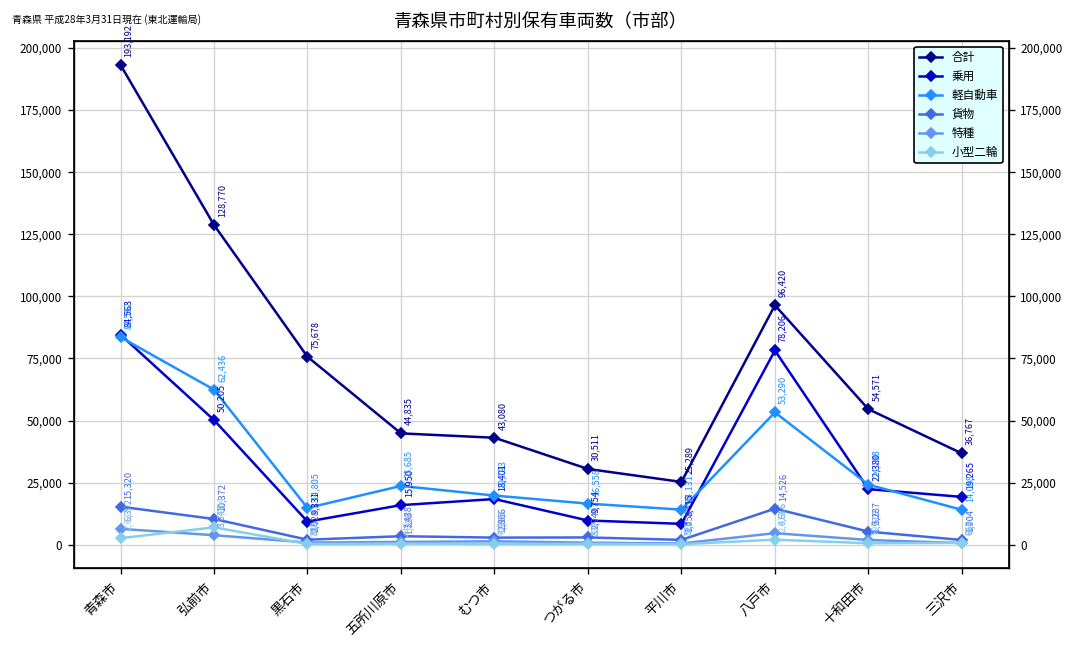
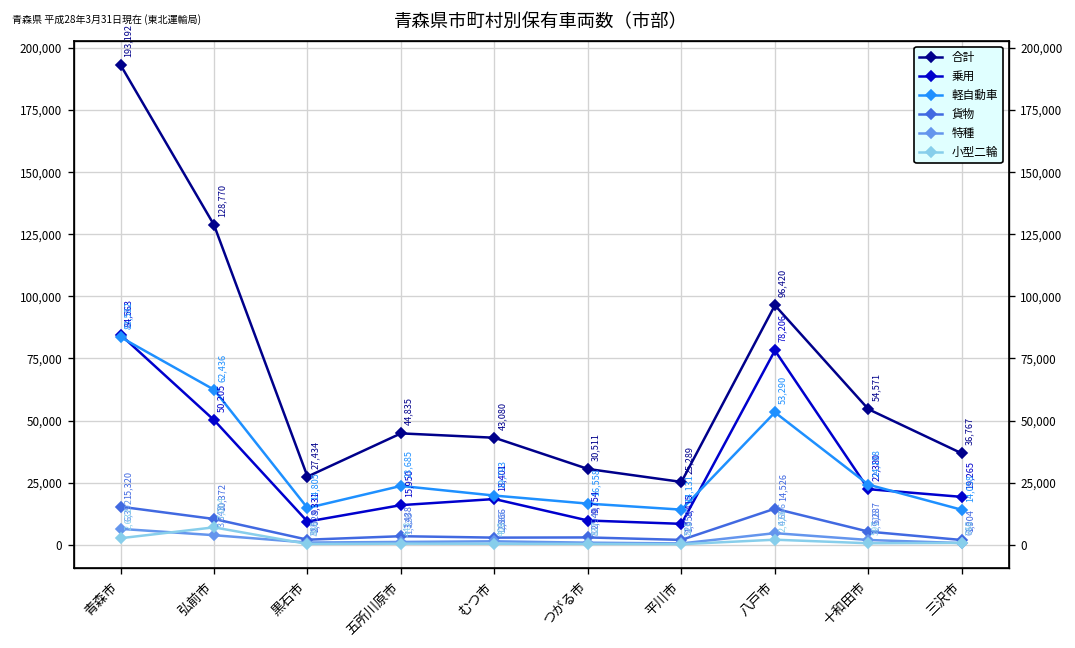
合計, 黒石市: 75,678 -> 27,434
